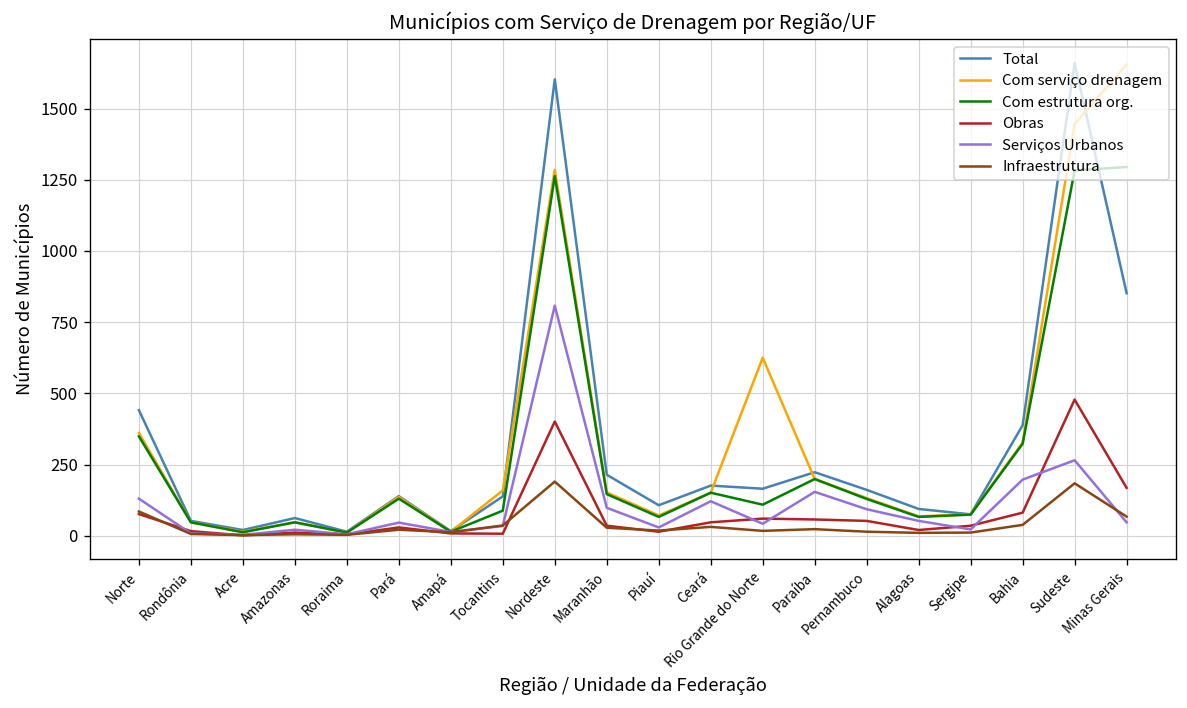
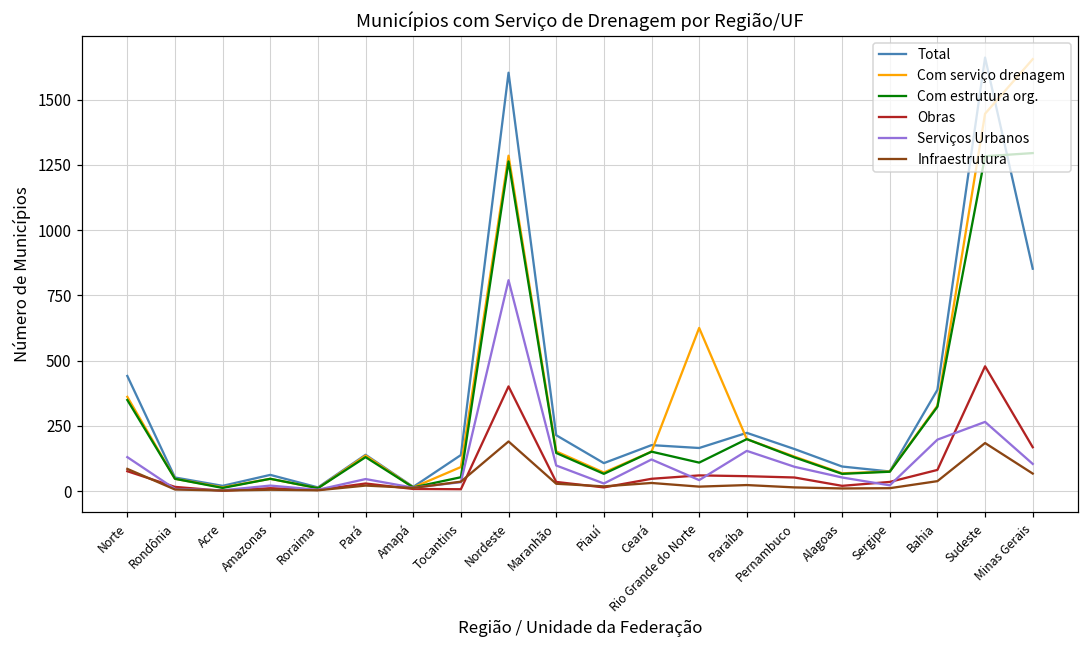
Com serviço drenagem, Tocantins: 160 -> 90
Com estrutura org., Tocantins: 90 -> 50
Serviços Urbanos, Minas Gerais: 50 -> 100
